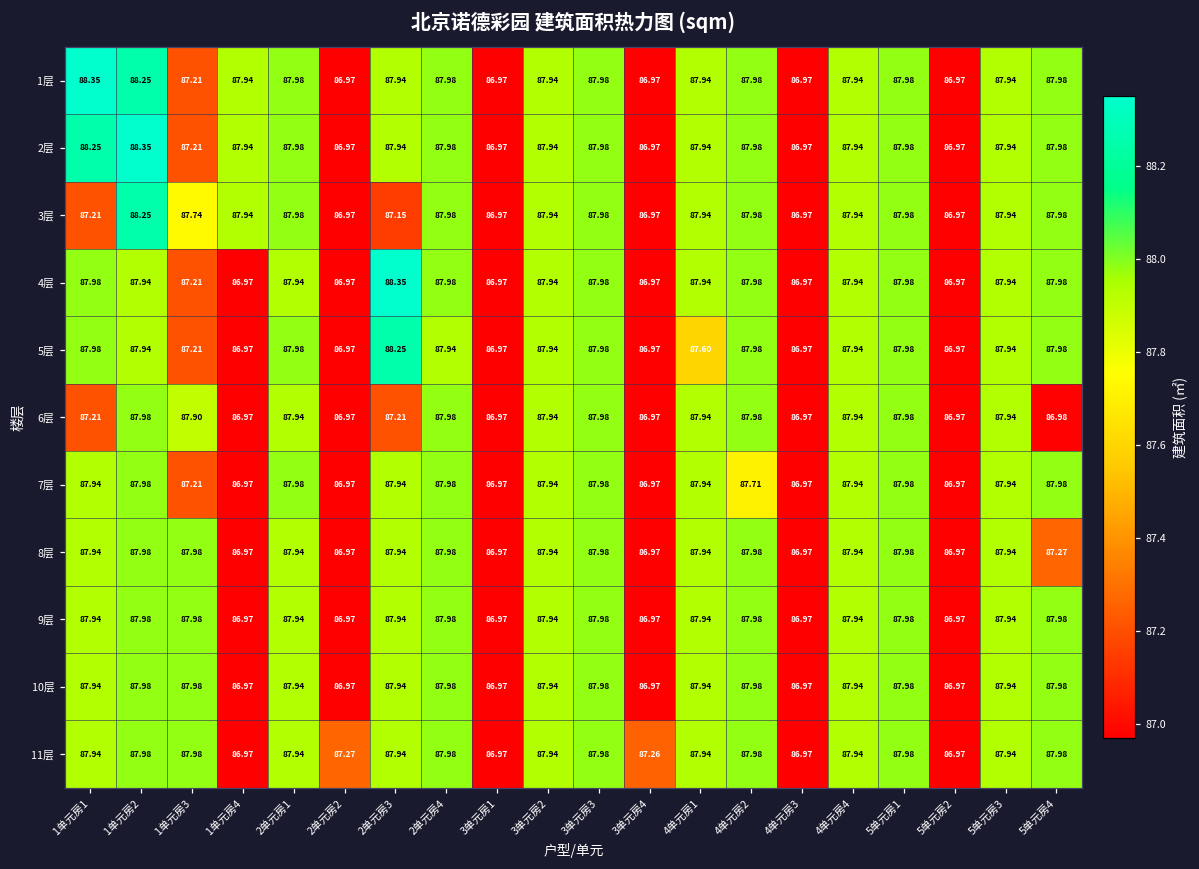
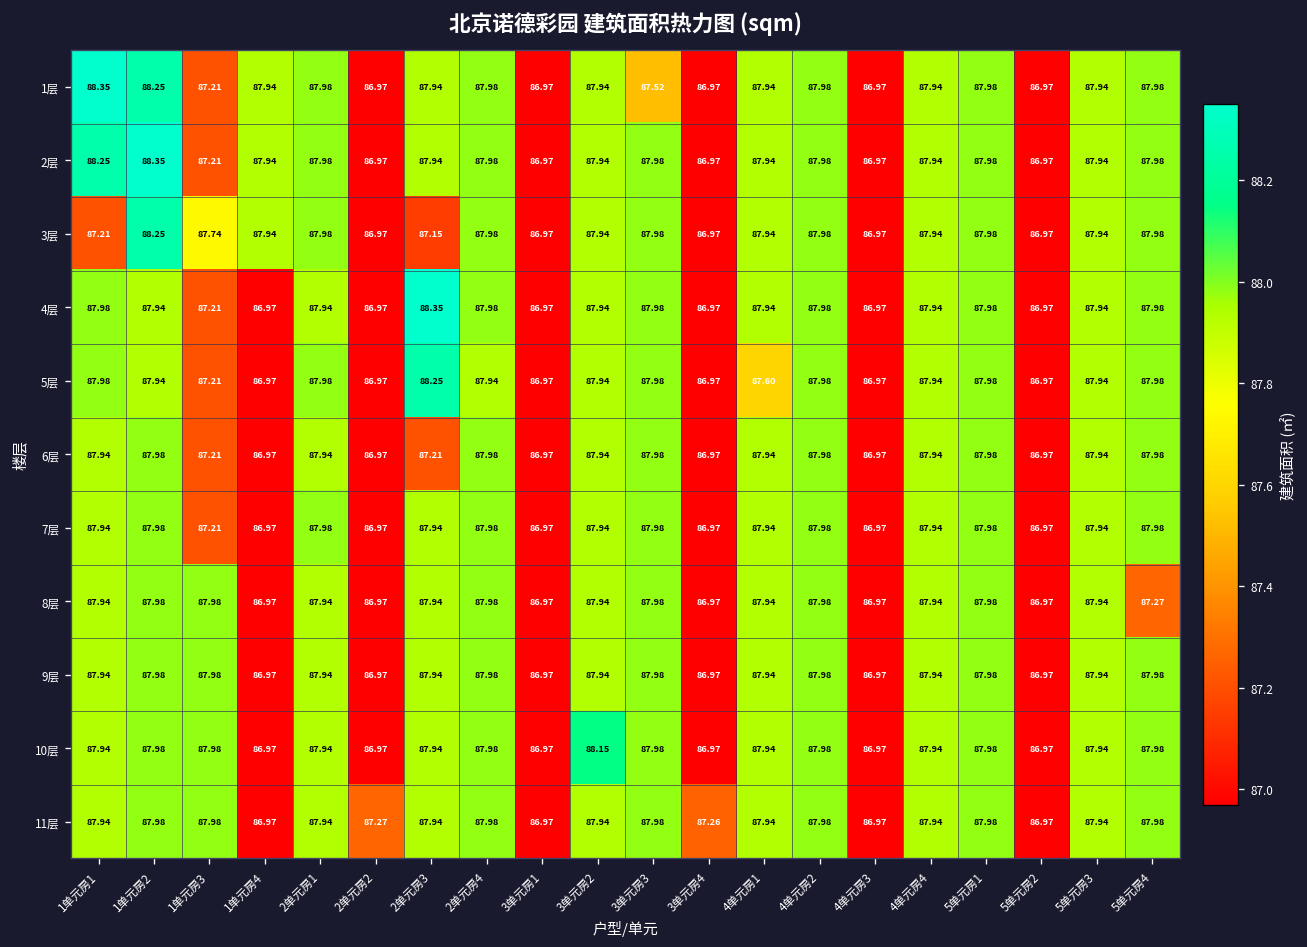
1层, 3单元房3: 87.98 -> 87.52
6层, 1单元房1: 87.21 -> 87.94
6层, 1单元房3: 87.90 -> 87.21
6层, 5单元房4: 86.98 -> 87.98
7层, 4单元房2: 87.71 -> 87.98
10层, 3单元房2: 87.94 -> 88.15
